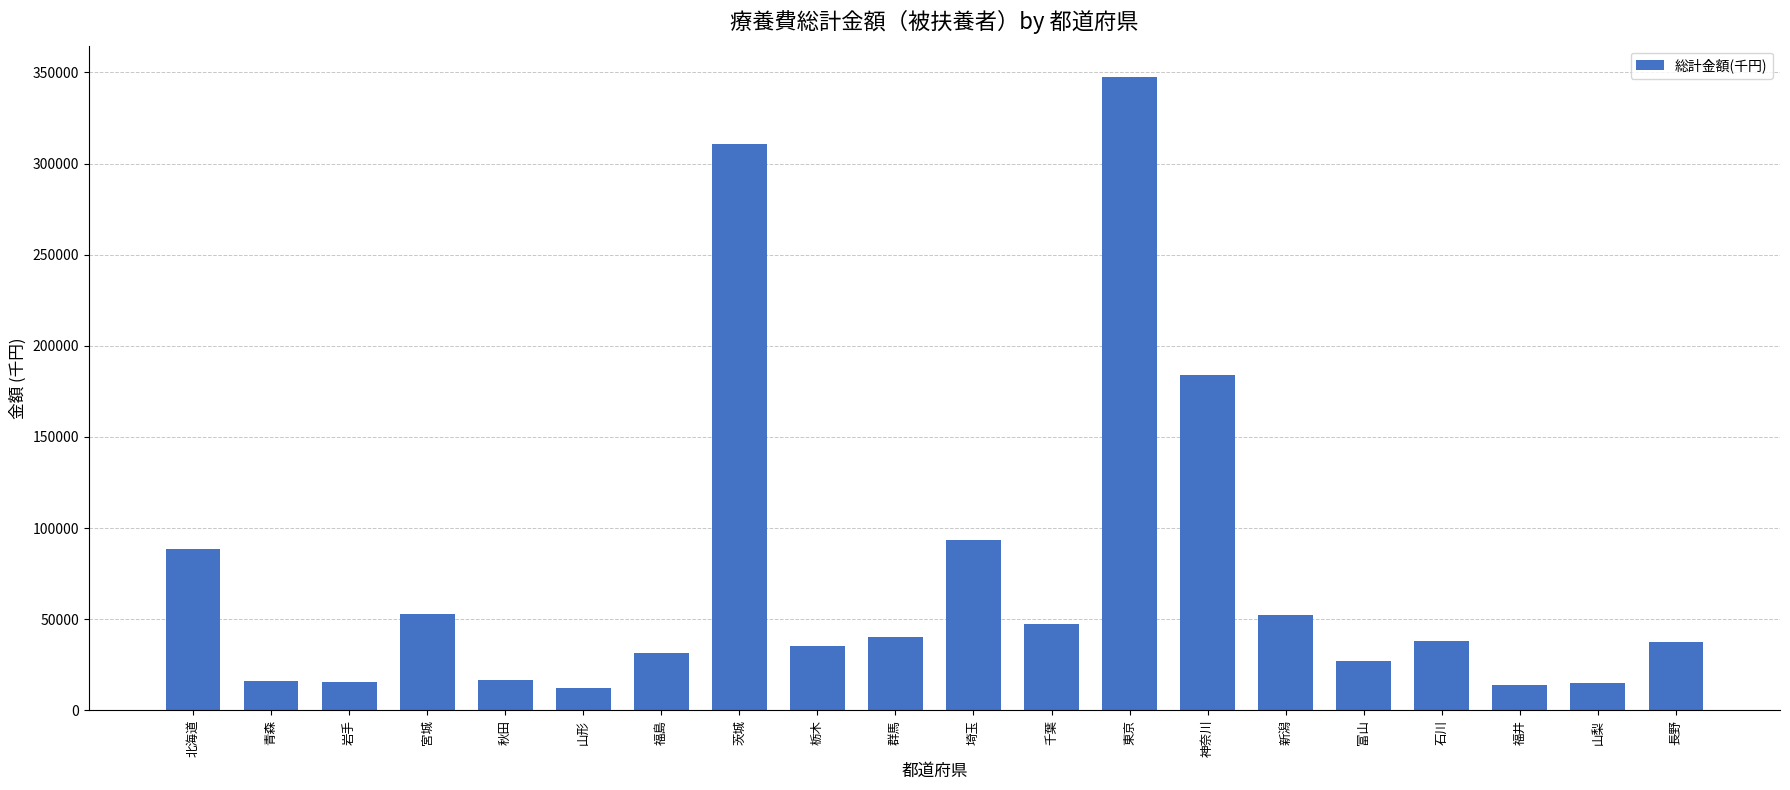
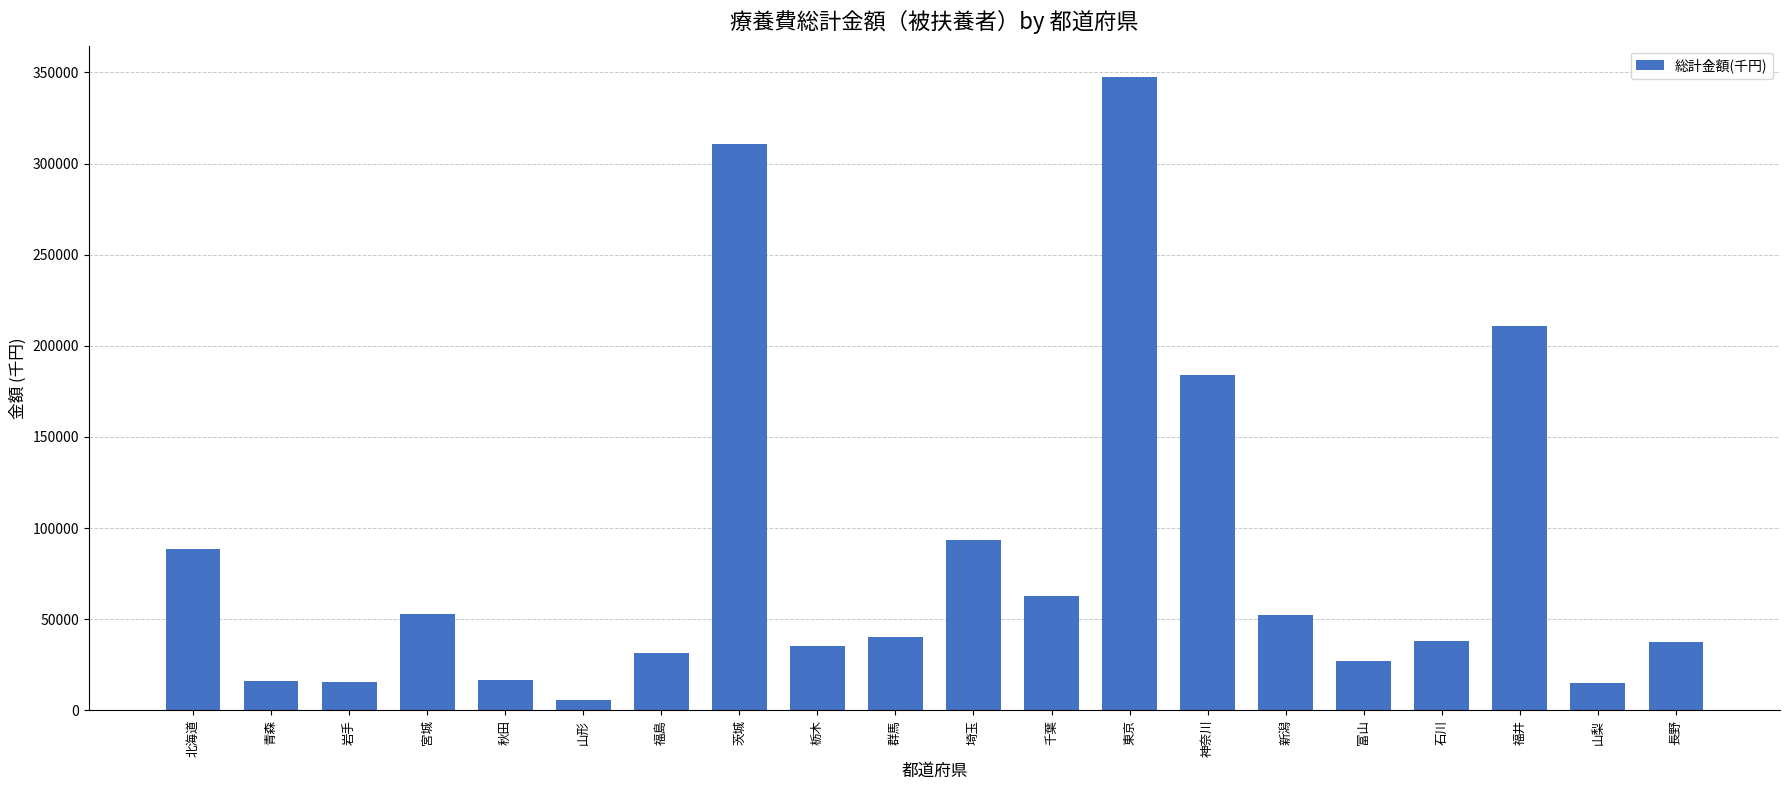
山形: 12000 -> 6000
千葉: 47000 -> 63000
福井: 14000 -> 211000
